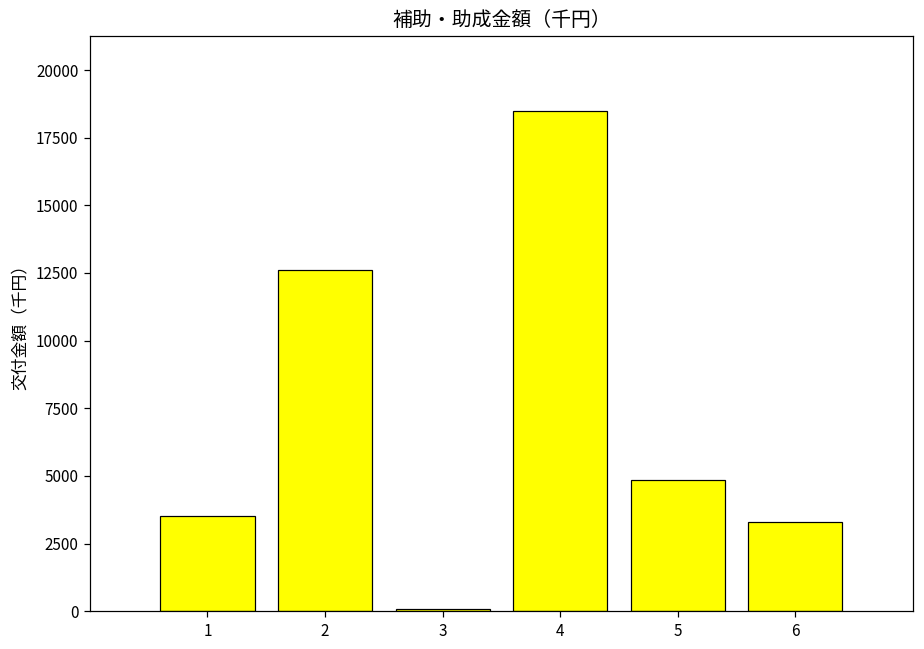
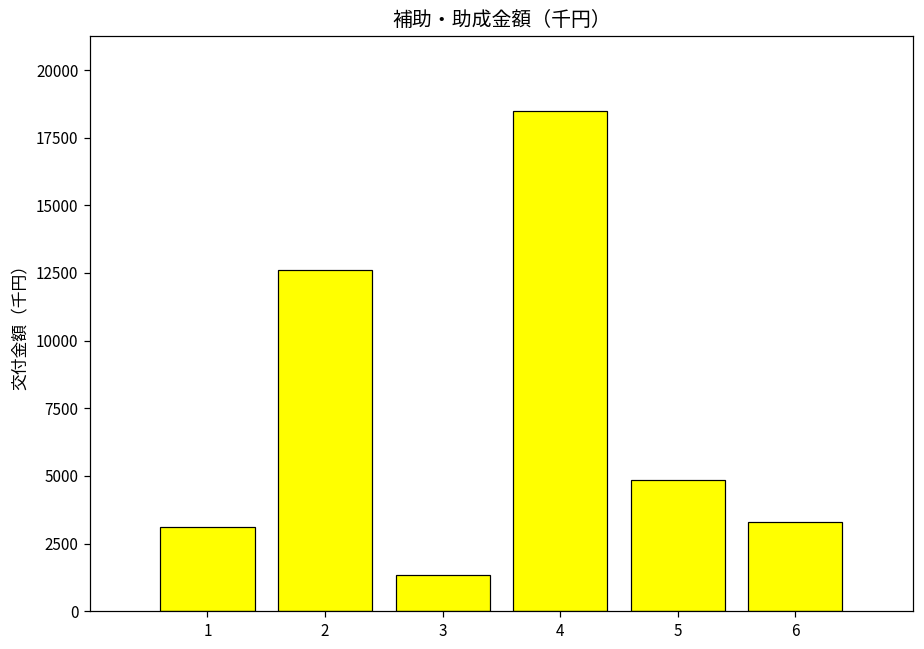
1: 3500 -> 3100
3: 100 -> 1300
